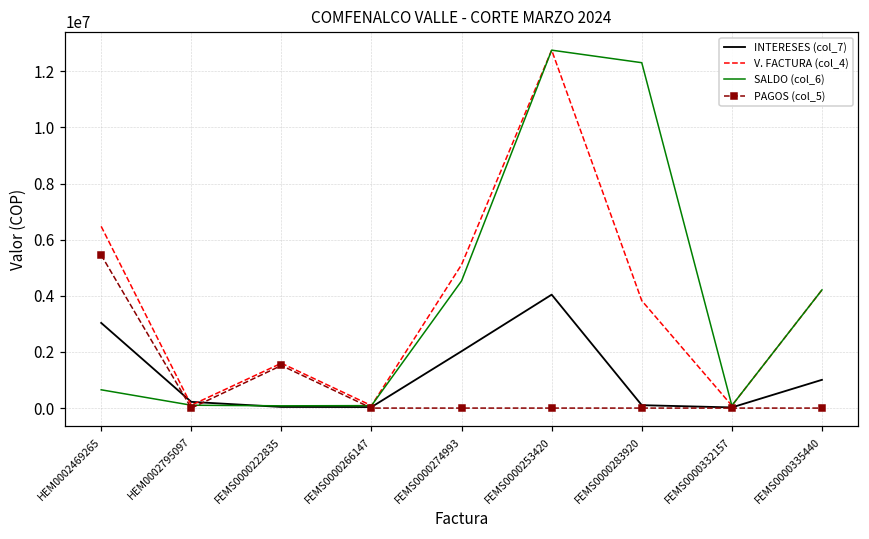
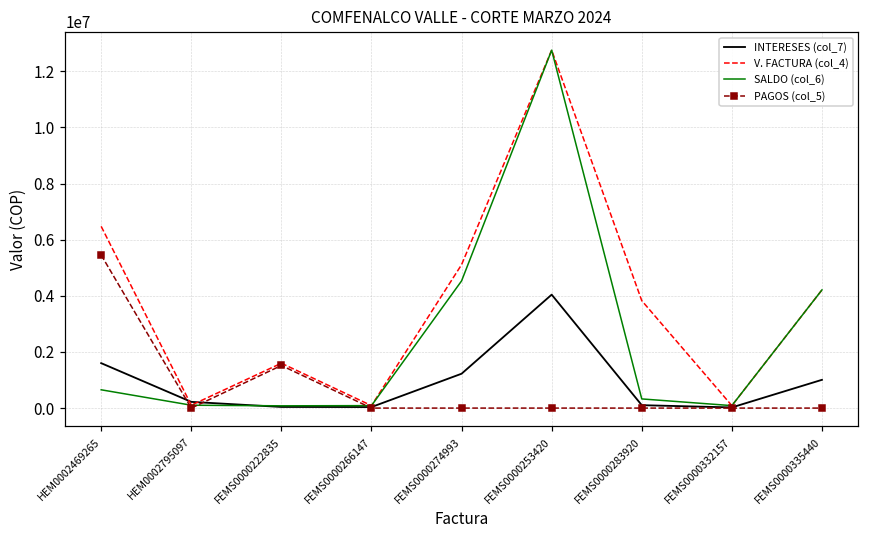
INTERESES (col_7), HEM0002469265: 3000000 -> 1600000
INTERESES (col_7), FEMS0000274993: 2000000 -> 1200000
SALDO (col_6), FEMS0000283920: 12300000 -> 300000
